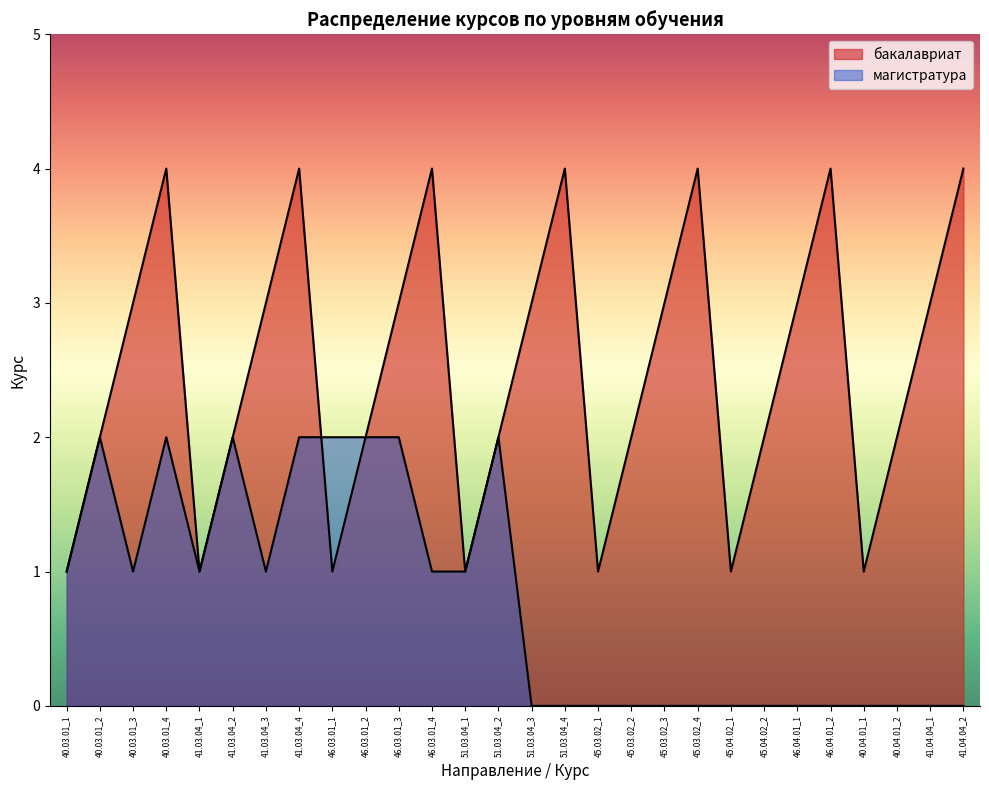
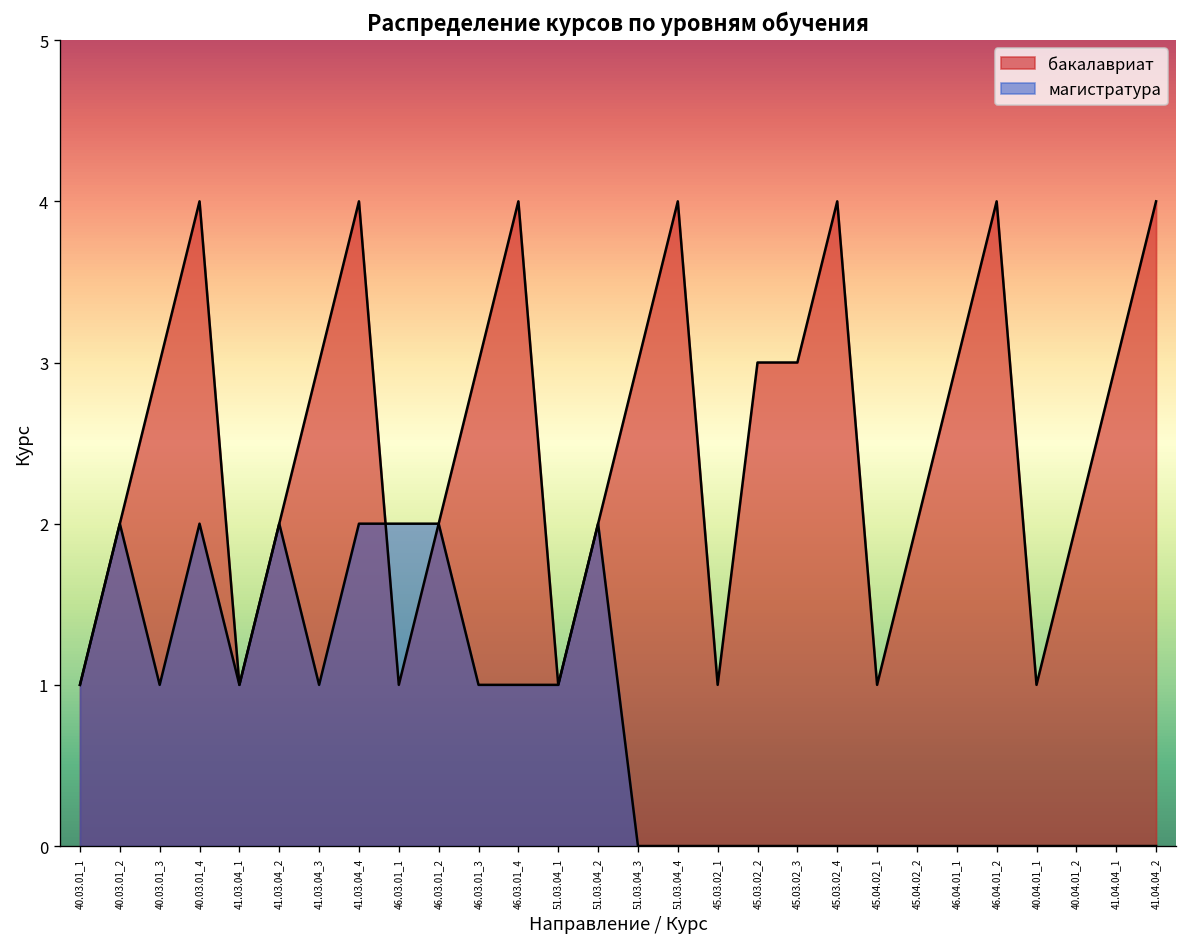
магистратура, 46.03.01_3: 2 -> 1
бакалавриат, 45.03.02_2: 2 -> 3
